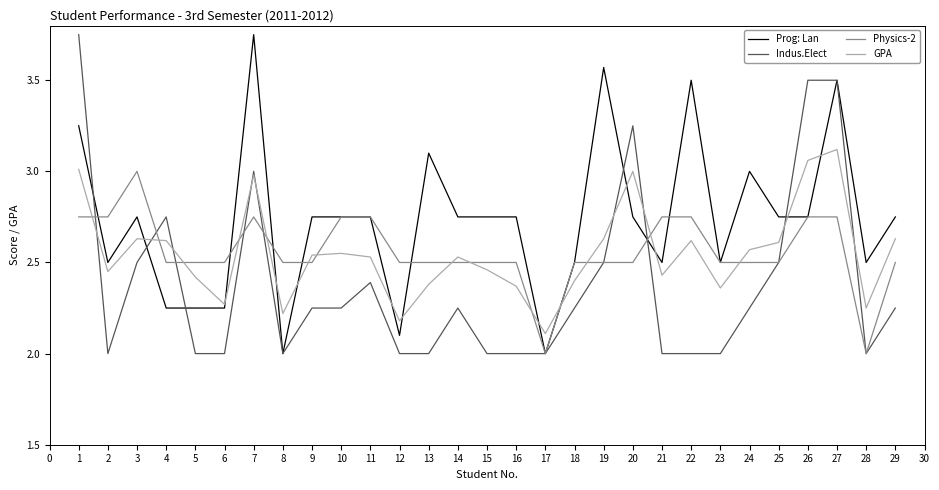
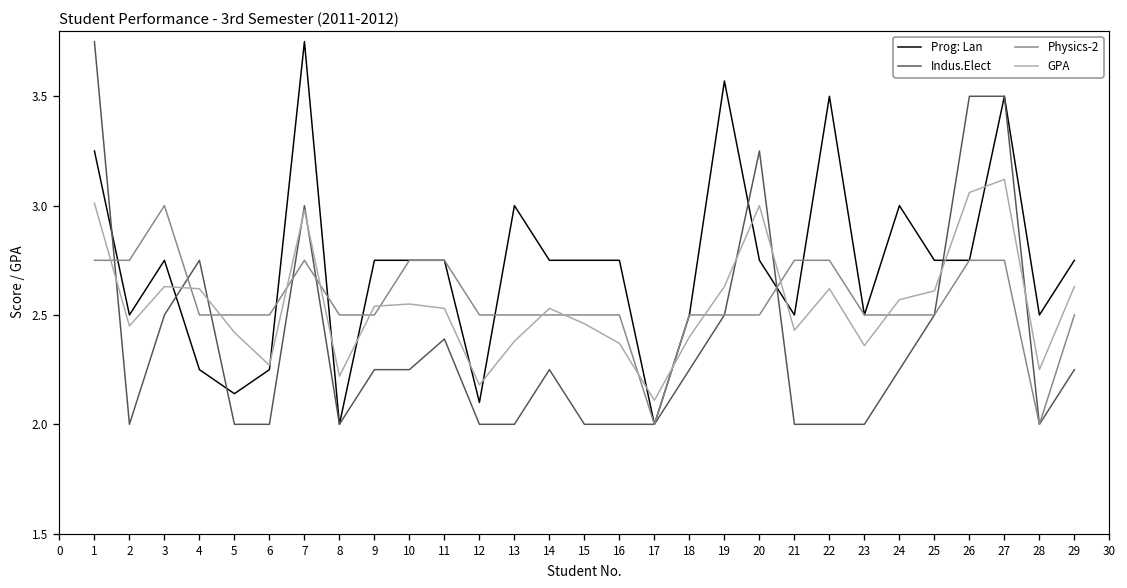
Prog: Lan, 5: 2.25 -> 2.14
Prog: Lan, 13: 3.1 -> 3.0
